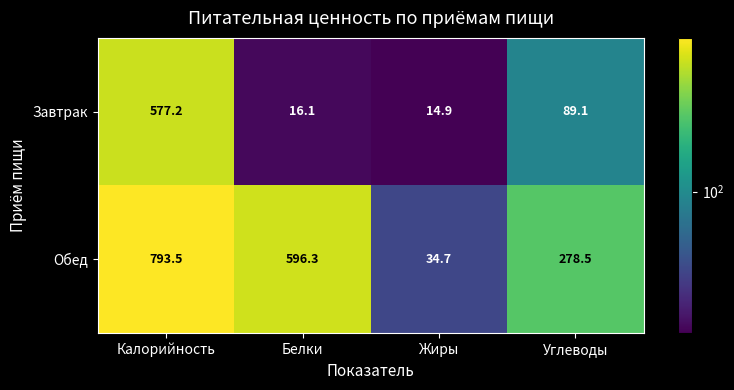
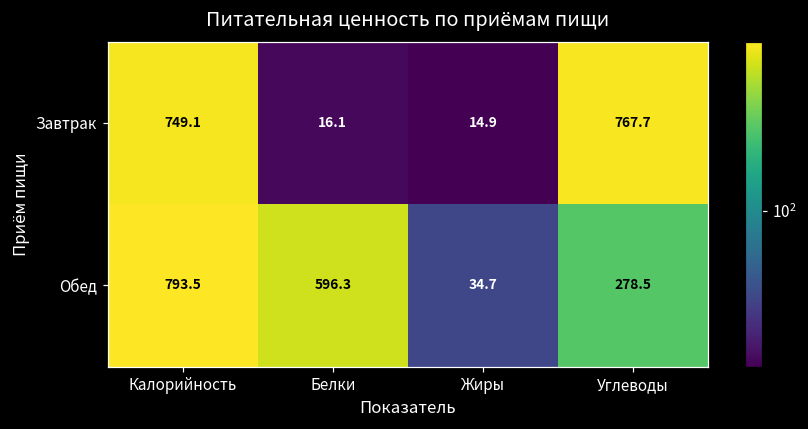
Завтрак, Калорийность: 577.2 -> 749.1
Завтрак, Углеводы: 89.1 -> 767.7
